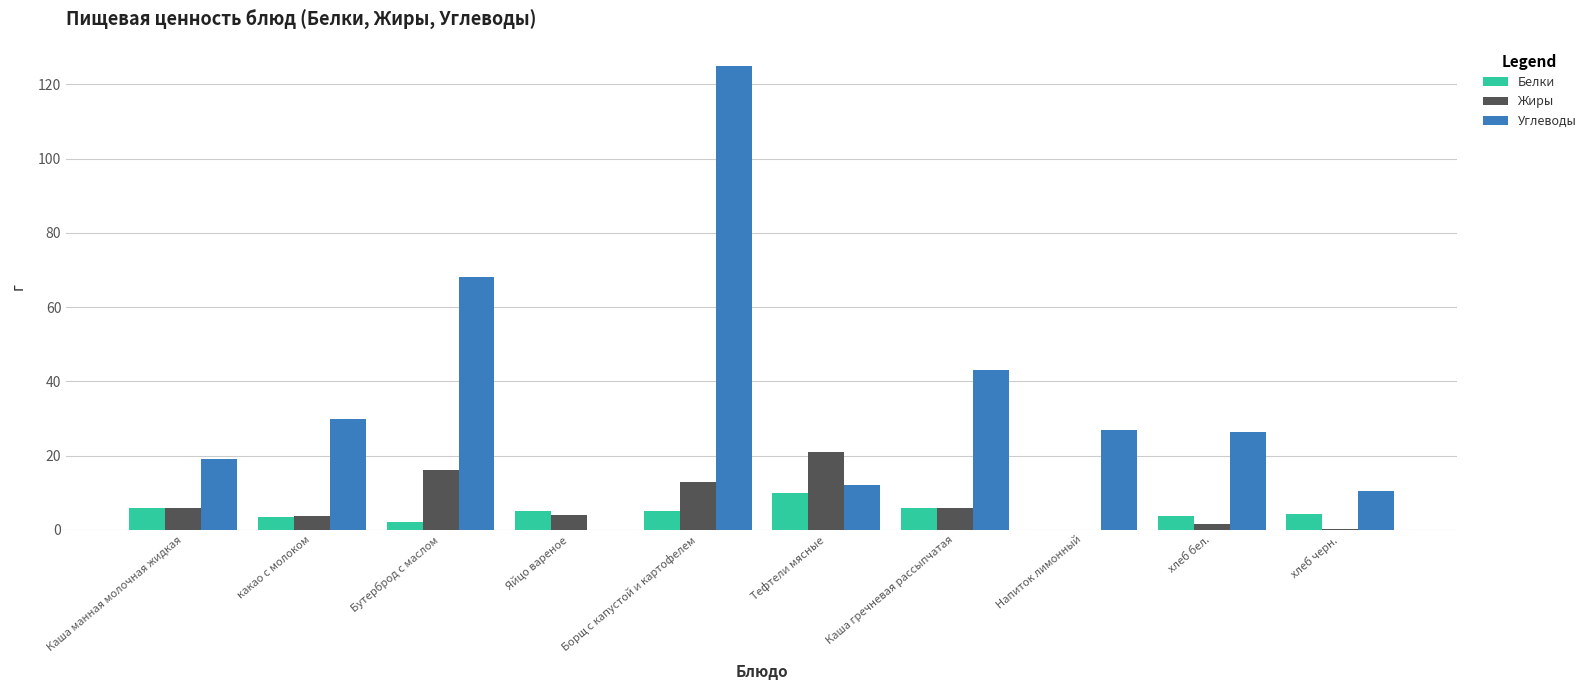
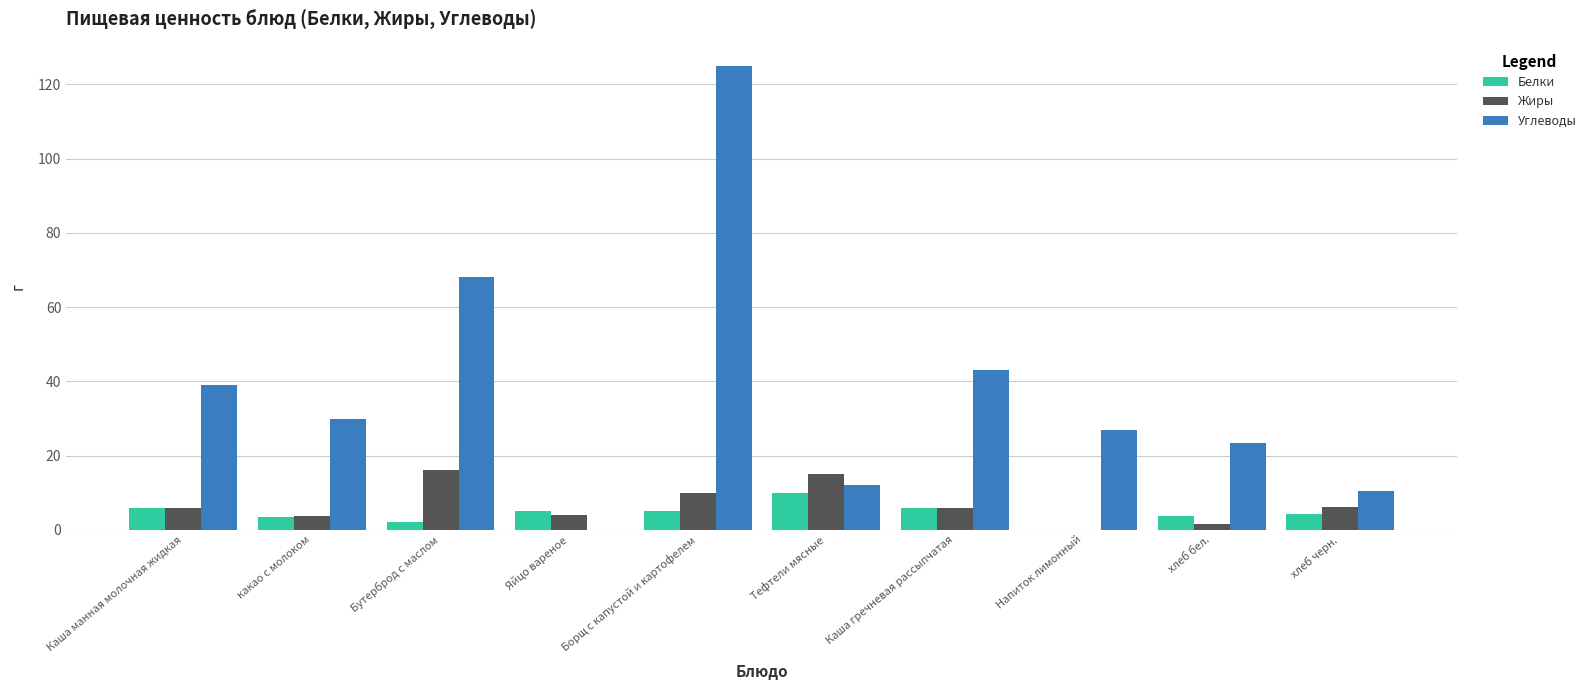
Углеводы, Каша манная молочная жидкая: 19 -> 39
Жиры, Борщ с капустой и картофелем: 13 -> 10
Жиры, Тефтели мясные: 21 -> 15
Углеводы, хлеб бел.: 26 -> 23
Жиры, хлеб черн.: 0 -> 6
